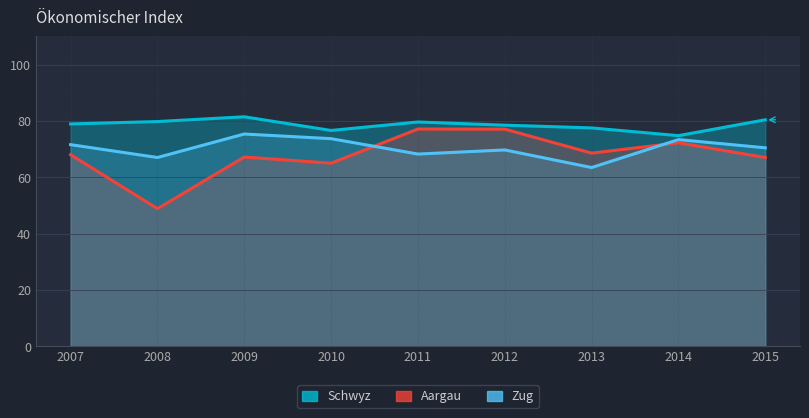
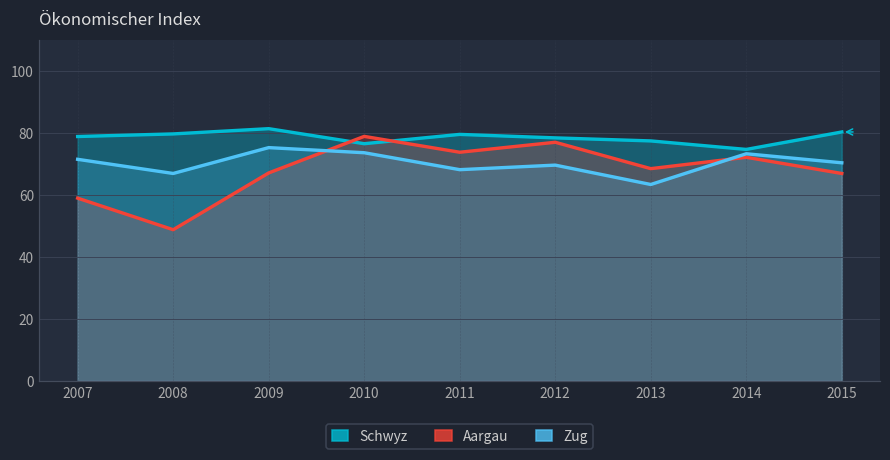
Aargau, 2007: 68 -> 59
Aargau, 2010: 65 -> 79
Aargau, 2011: 77 -> 74
